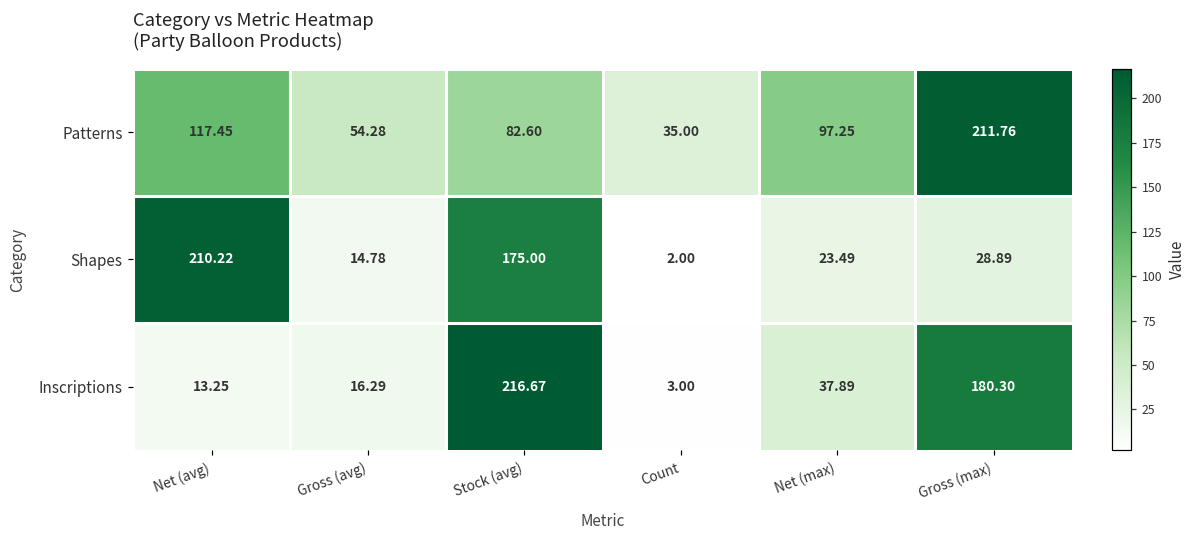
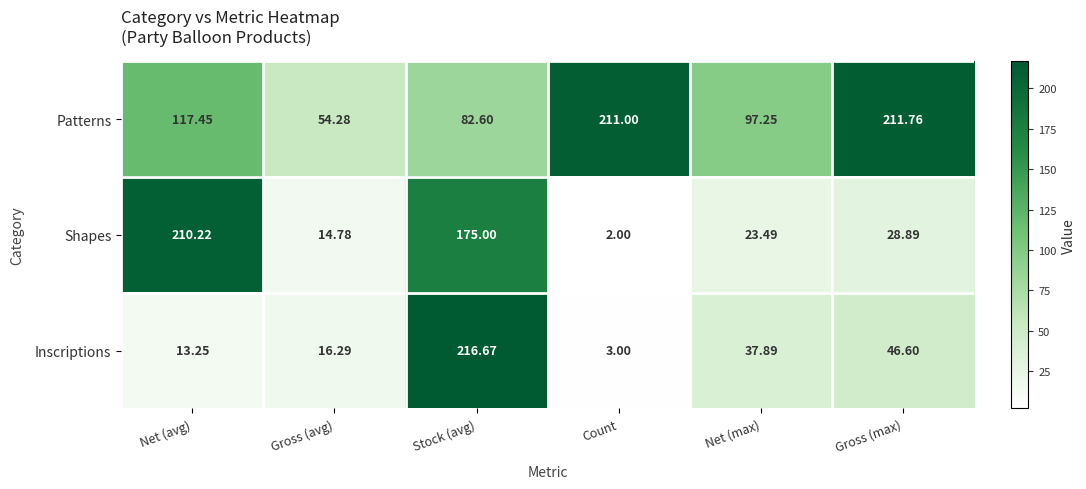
Patterns, Count: 35.00 -> 211.00
Inscriptions, Gross (max): 180.30 -> 46.60
